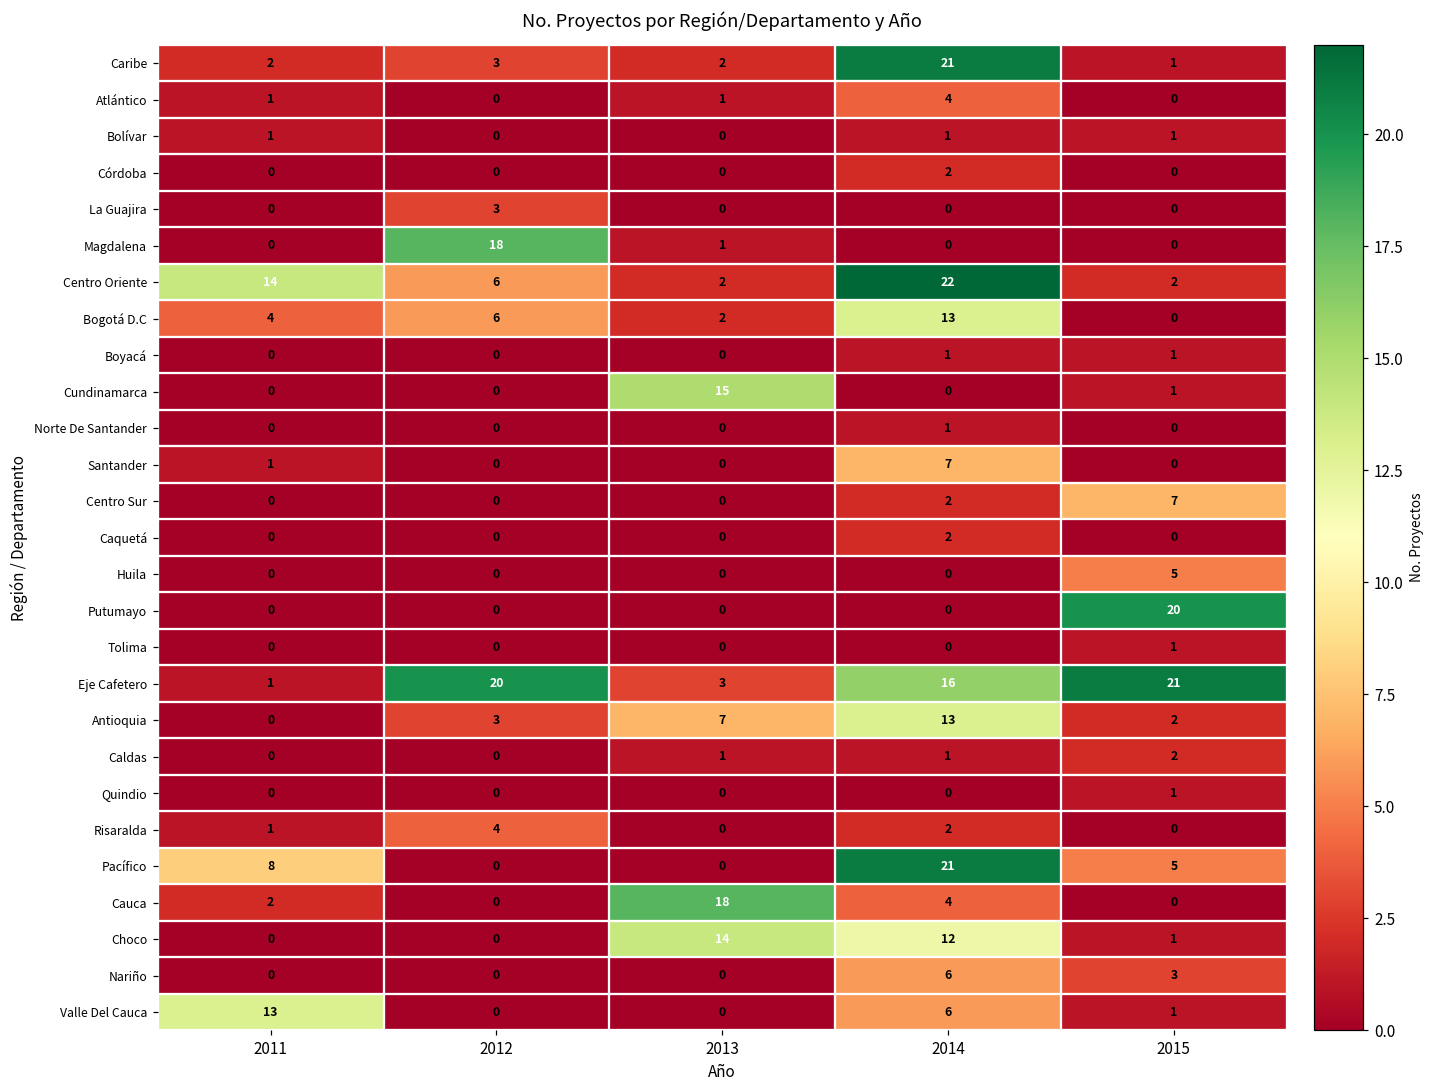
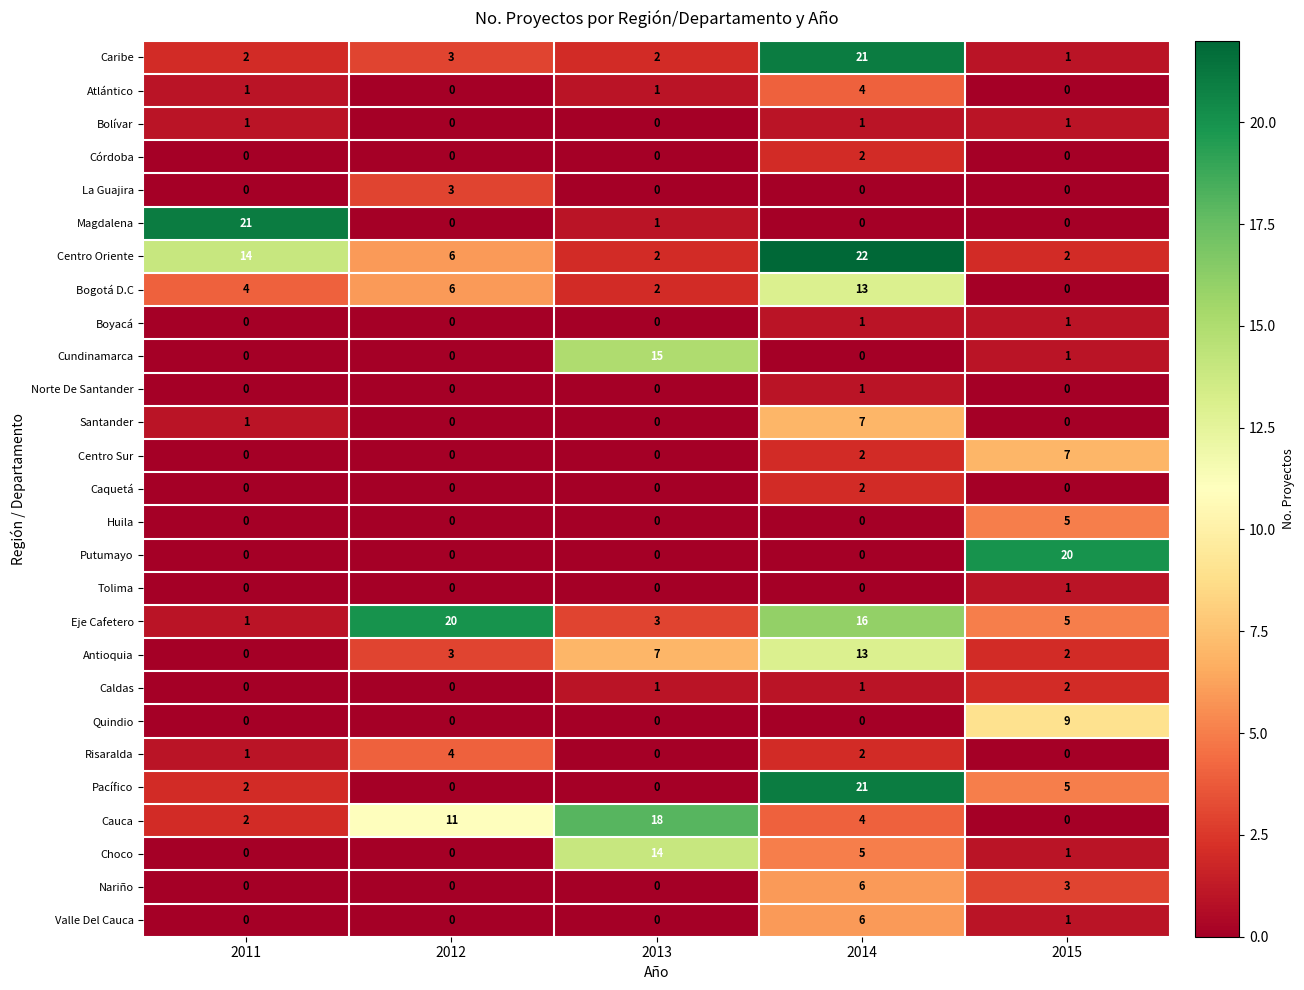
Magdalena, 2011: 0 -> 21
Magdalena, 2012: 18 -> 0
Eje Cafetero, 2015: 21 -> 5
Quindio, 2015: 1 -> 9
Pacífico, 2011: 8 -> 2
Cauca, 2012: 0 -> 11
Choco, 2014: 12 -> 5
Valle Del Cauca, 2011: 13 -> 0
